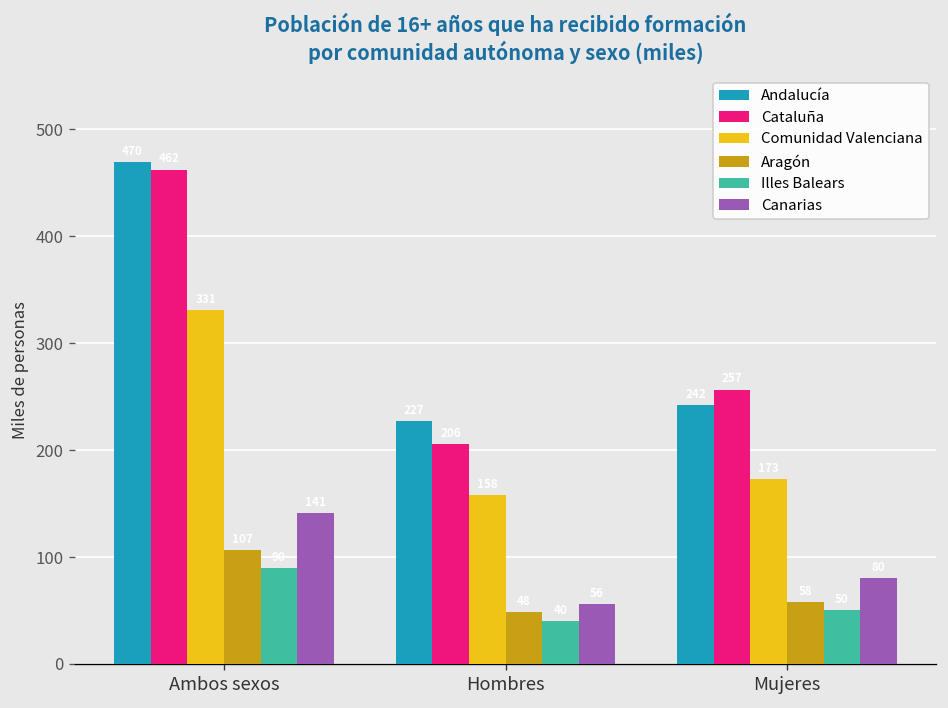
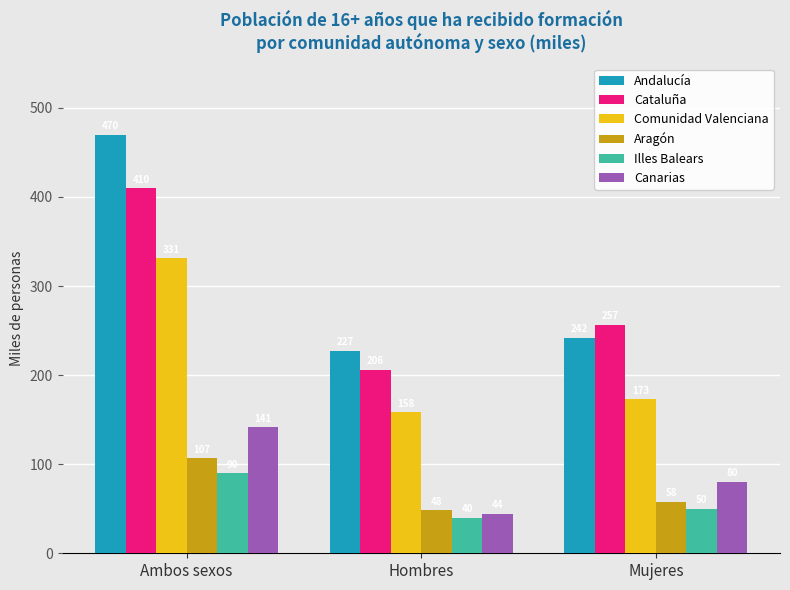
Cataluña, Ambos sexos: 460 -> 410
Canarias, Hombres: 60 -> 40
